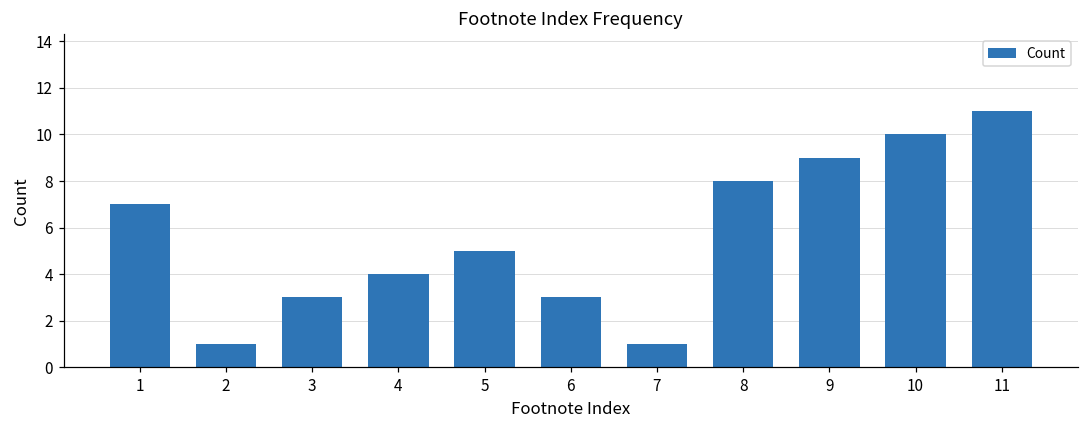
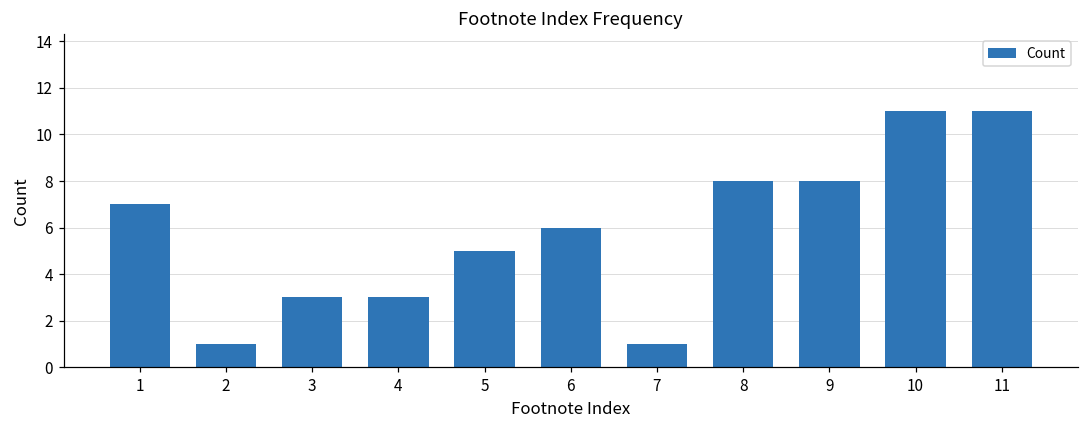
4: 4 -> 3
6: 3 -> 6
9: 9 -> 8
10: 10 -> 11
